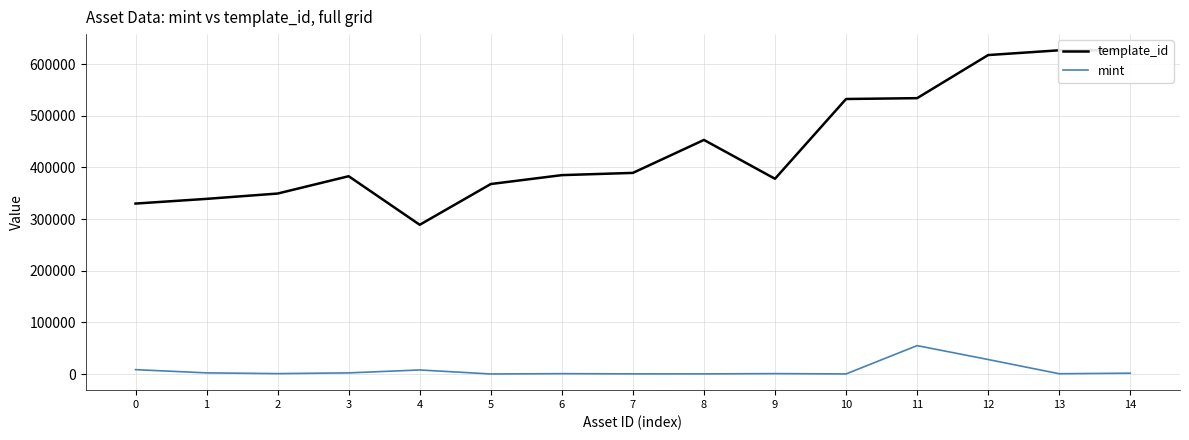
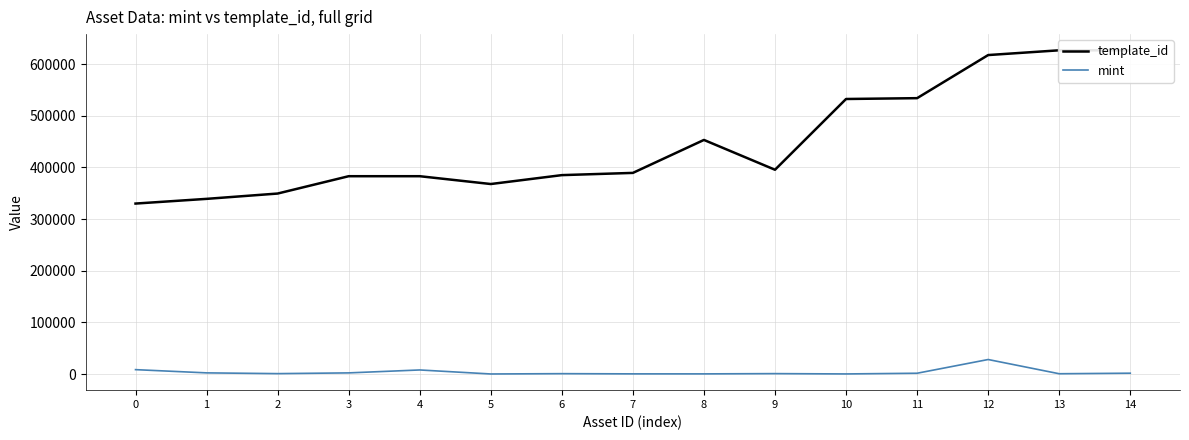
template_id, 4: 290000 -> 380000
template_id, 9: 380000 -> 400000
mint, 11: 60000 -> 0
